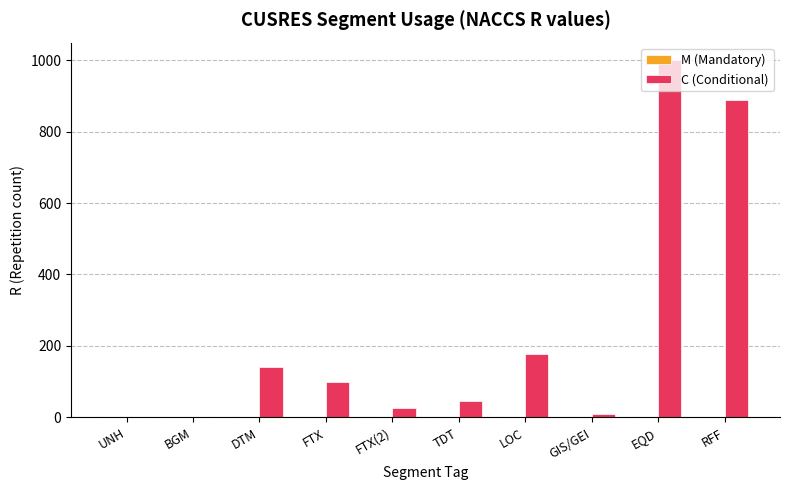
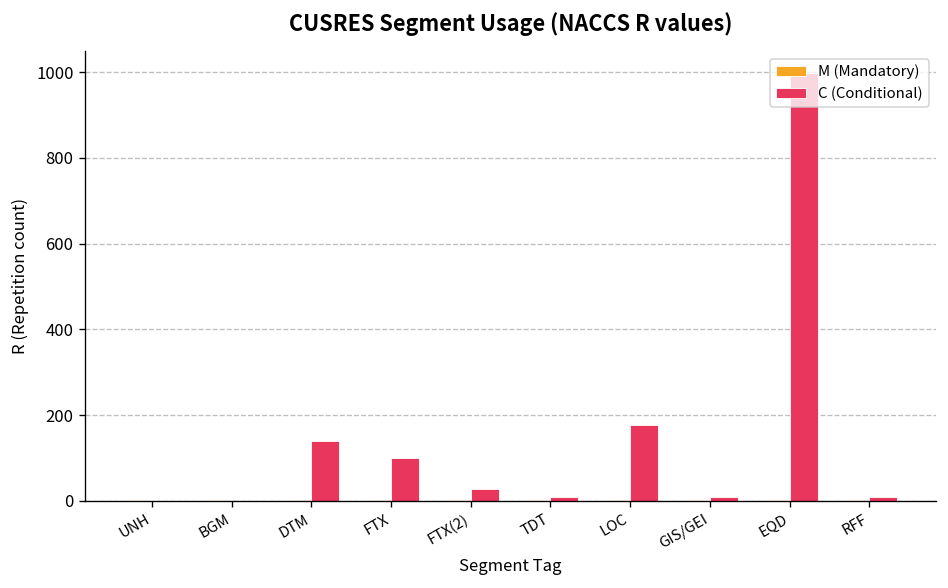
C (Conditional), TDT: 50 -> 10
C (Conditional), RFF: 890 -> 10
